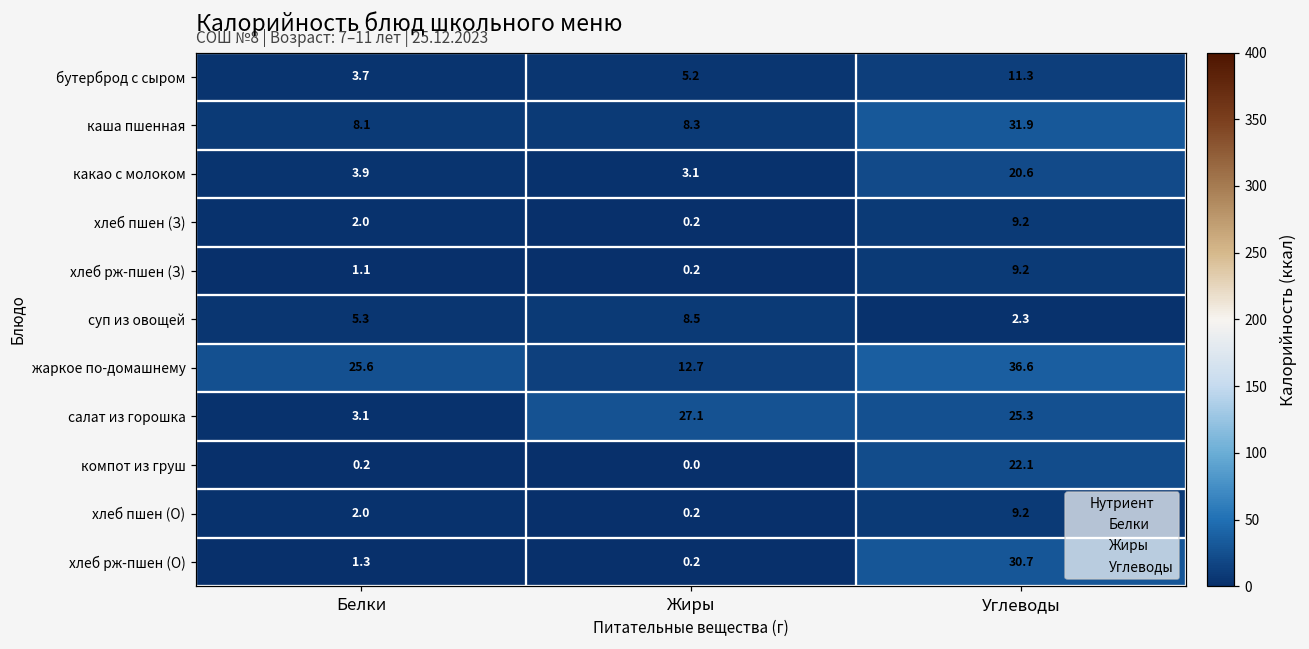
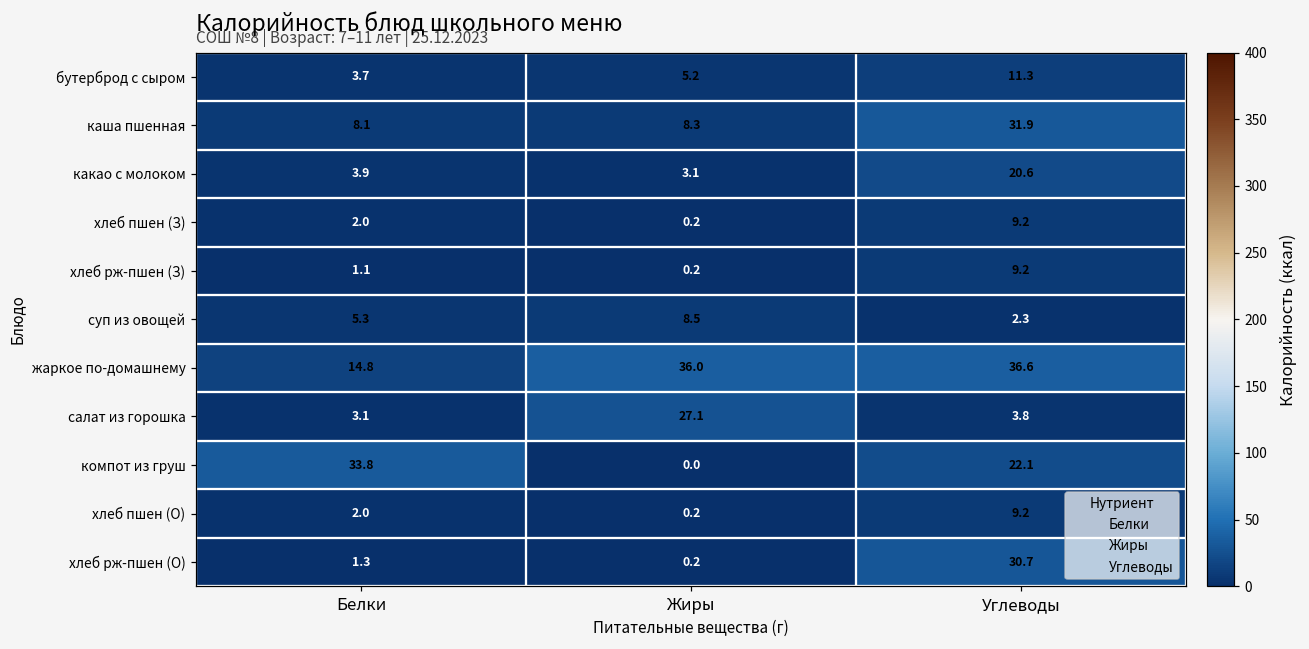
жаркое по-домашнему, Белки: 25.6 -> 14.8
жаркое по-домашнему, Жиры: 12.7 -> 36.0
салат из горошка, Углеводы: 25.3 -> 3.8
компот из груш, Белки: 0.2 -> 33.8
